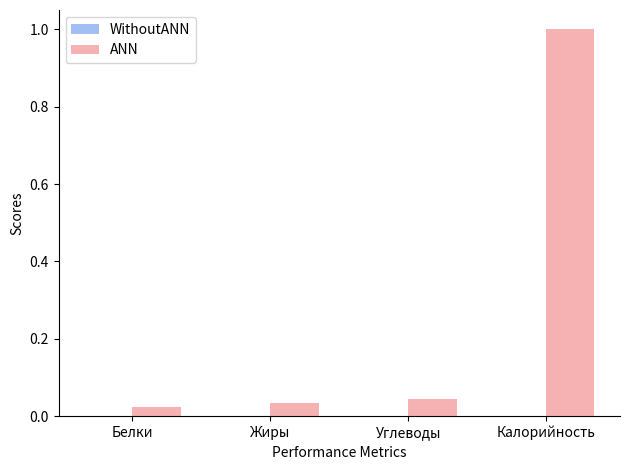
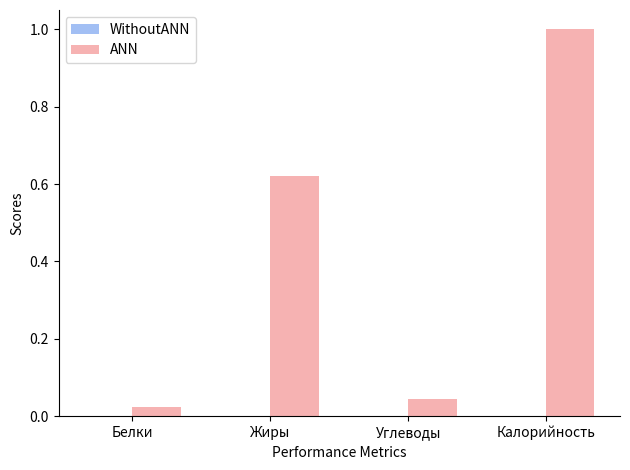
ANN, Жиры: 0.04 -> 0.62
